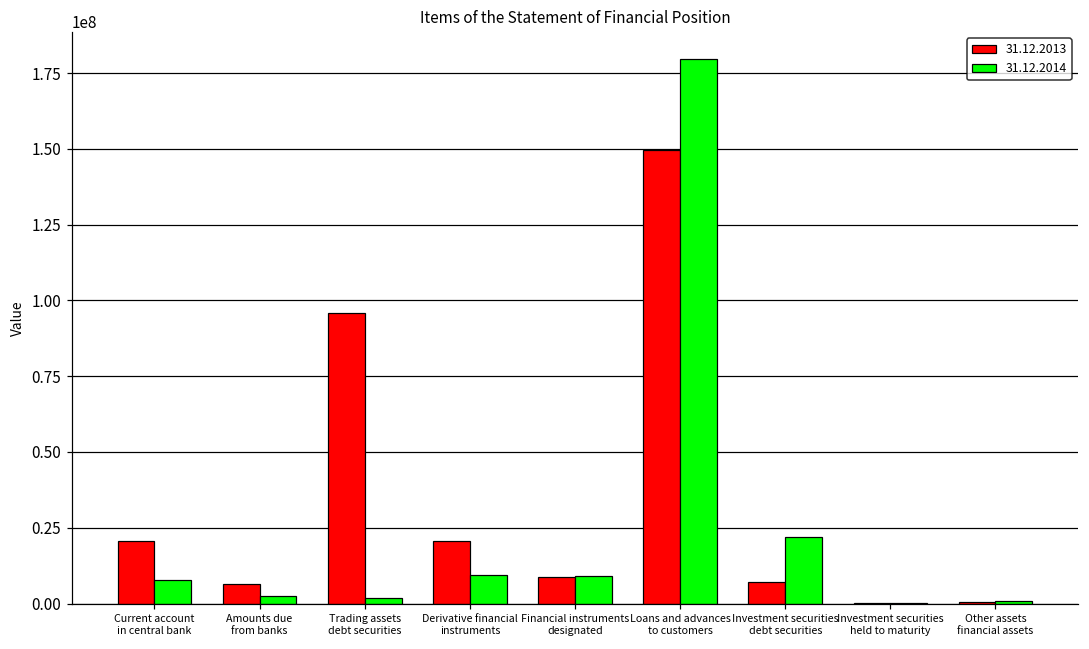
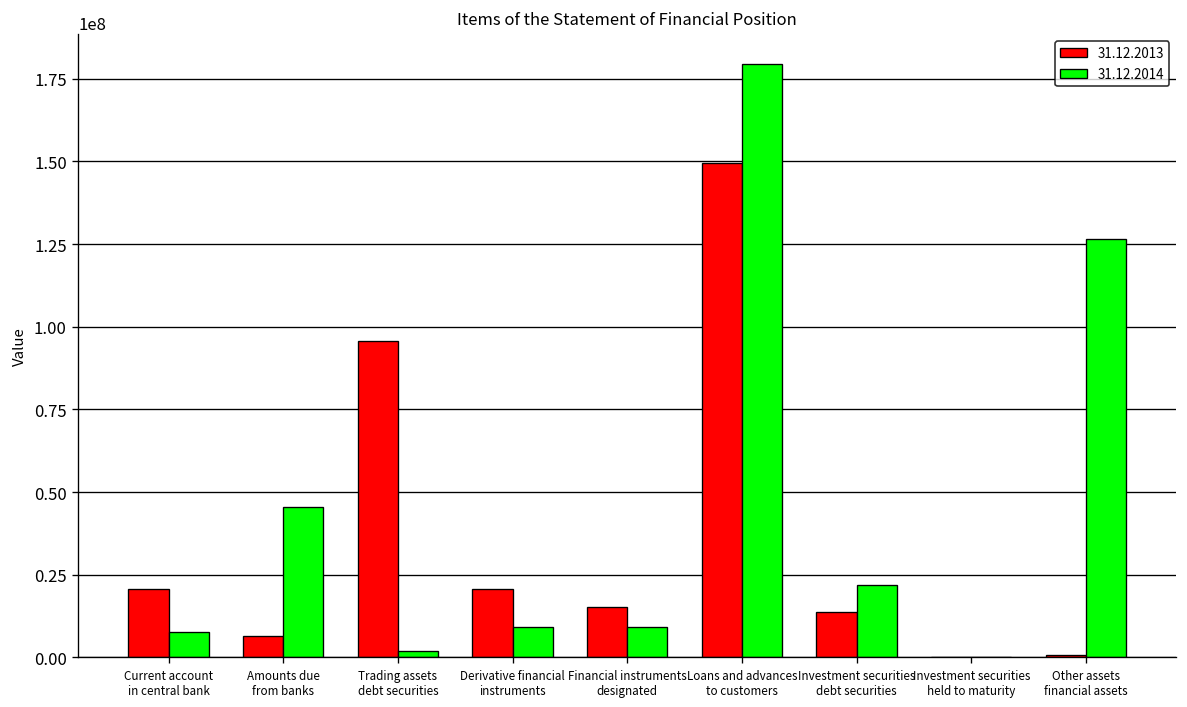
31.12.2014, Amounts due from banks: 2000000 -> 45000000
31.12.2013, Financial instruments designated: 9000000 -> 15000000
31.12.2013, Investment securities debt securities: 7000000 -> 14000000
31.12.2014, Other assets financial assets: 1000000 -> 127000000
